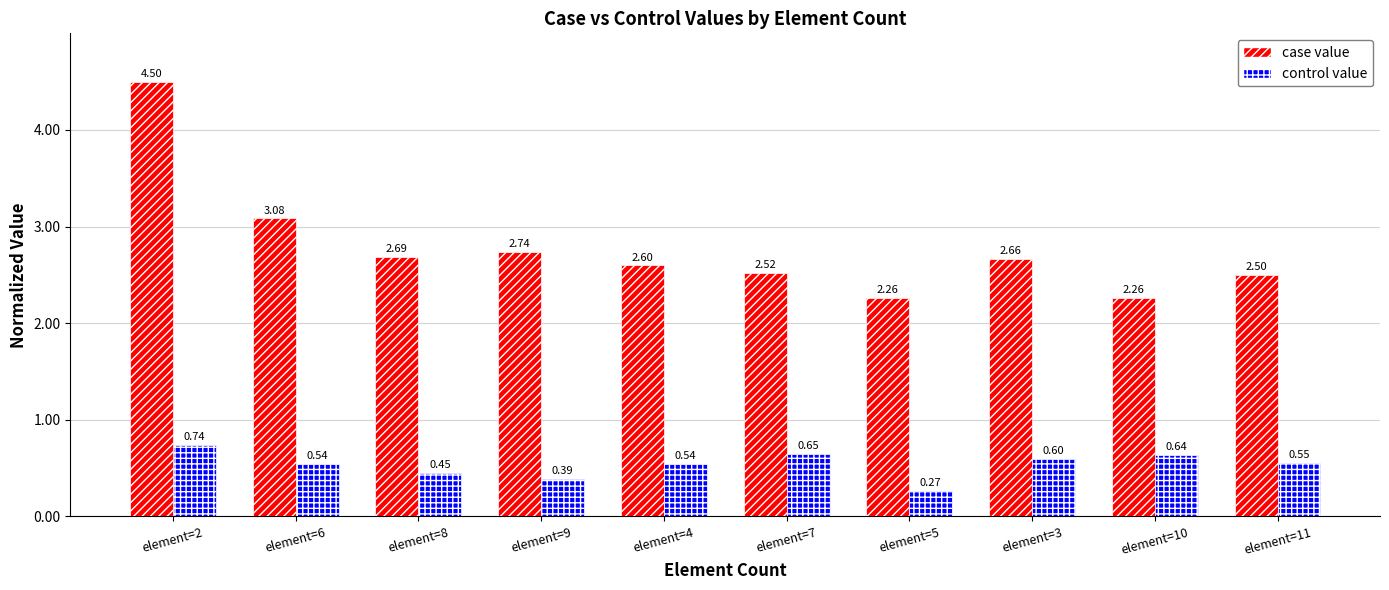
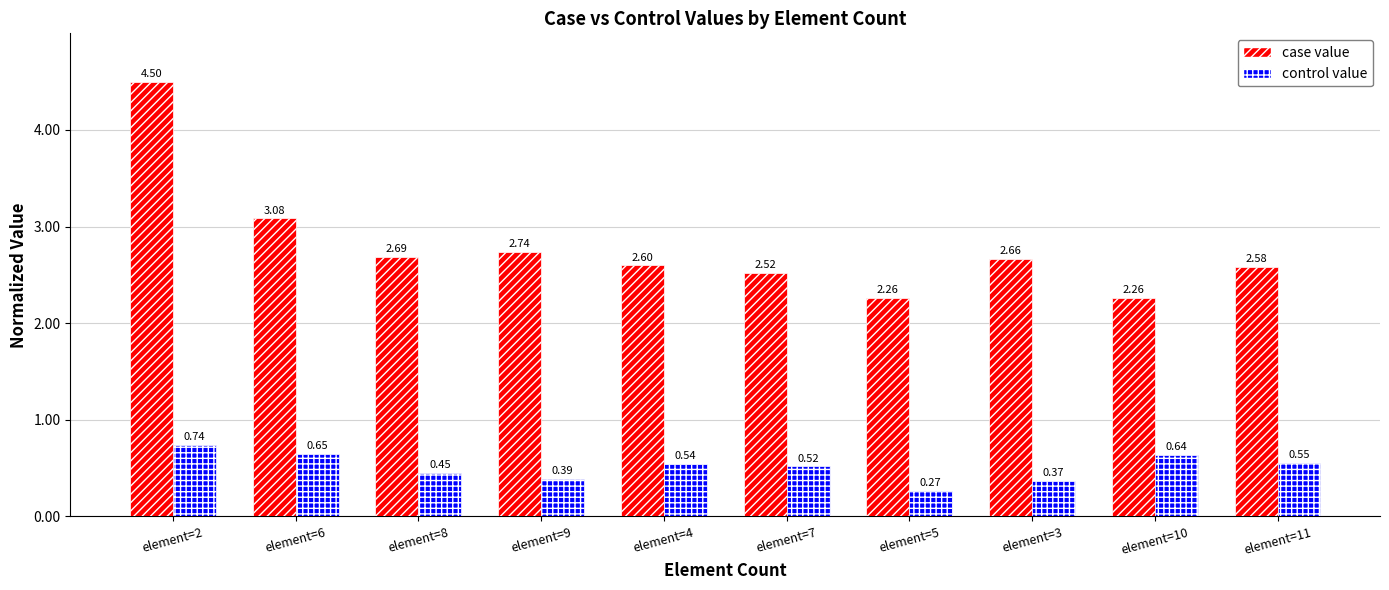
control value, element=6: 0.54 -> 0.65
control value, element=7: 0.65 -> 0.52
control value, element=3: 0.60 -> 0.37
case value, element=11: 2.50 -> 2.58
